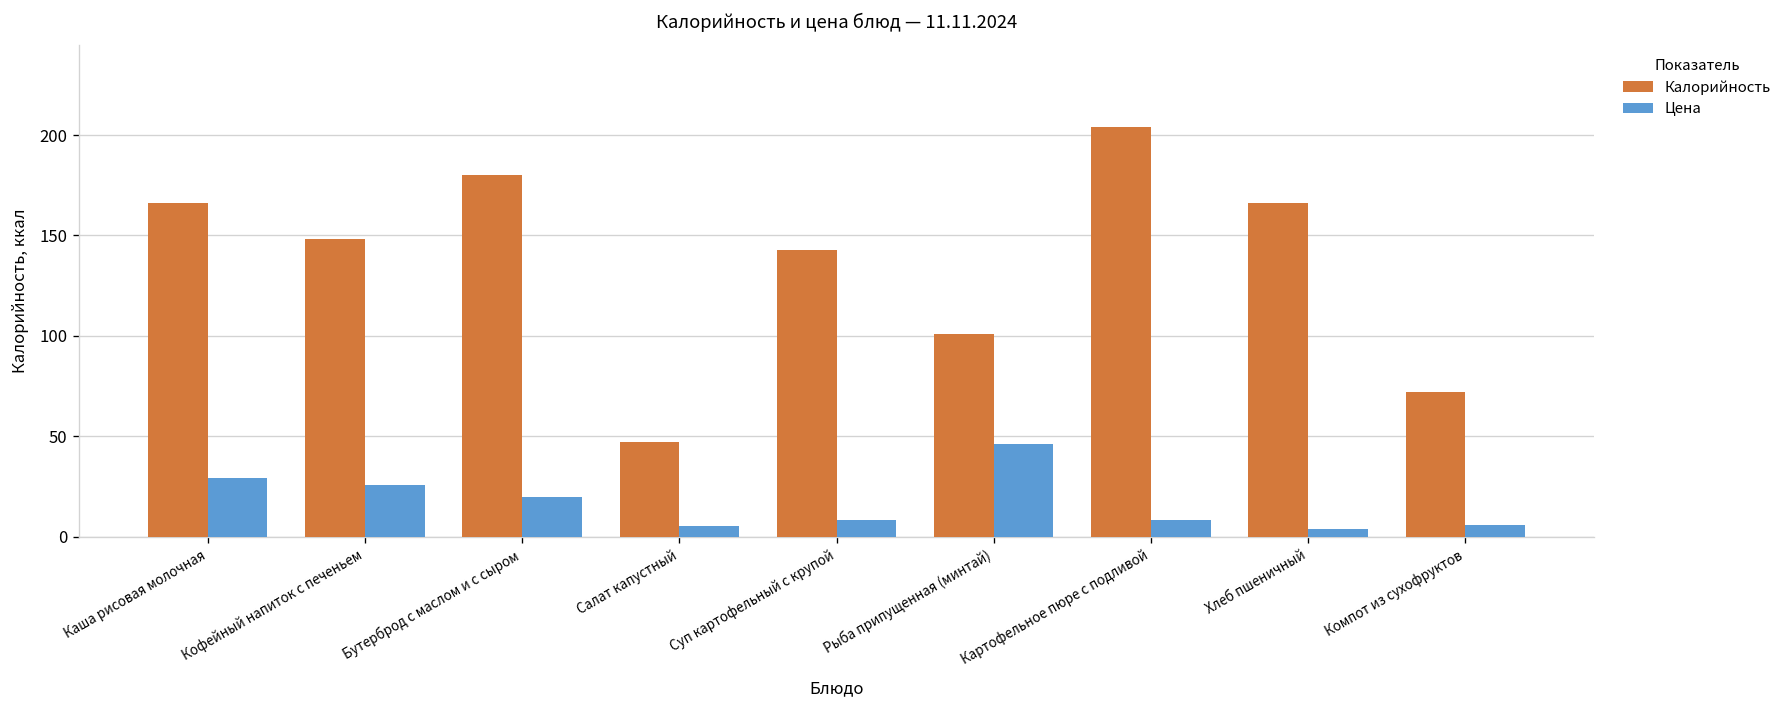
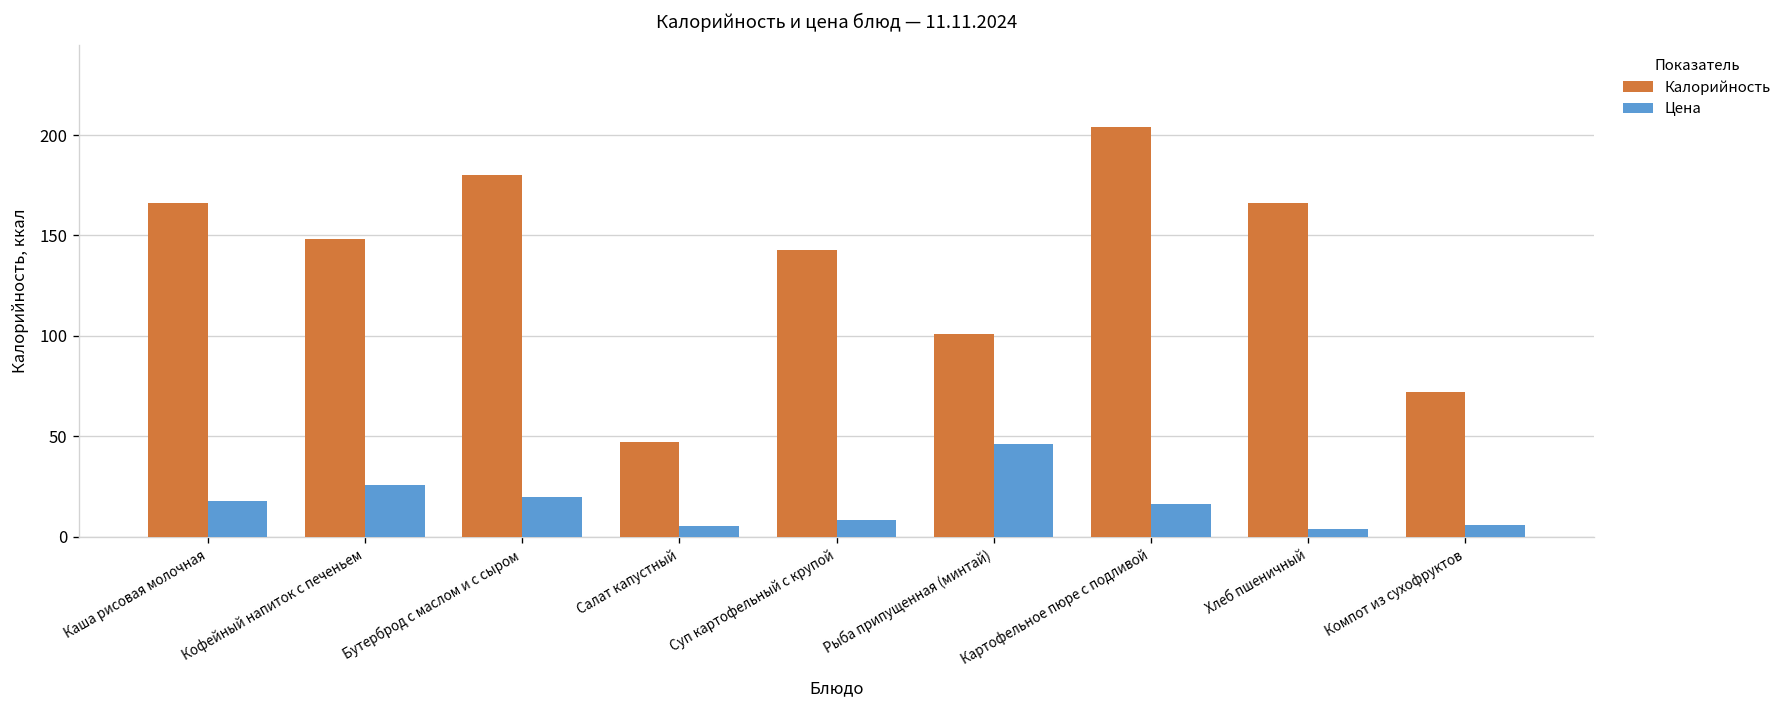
Цена, Каша рисовая молочная: 29 -> 18
Цена, Картофельное пюре с подливой: 8 -> 16
